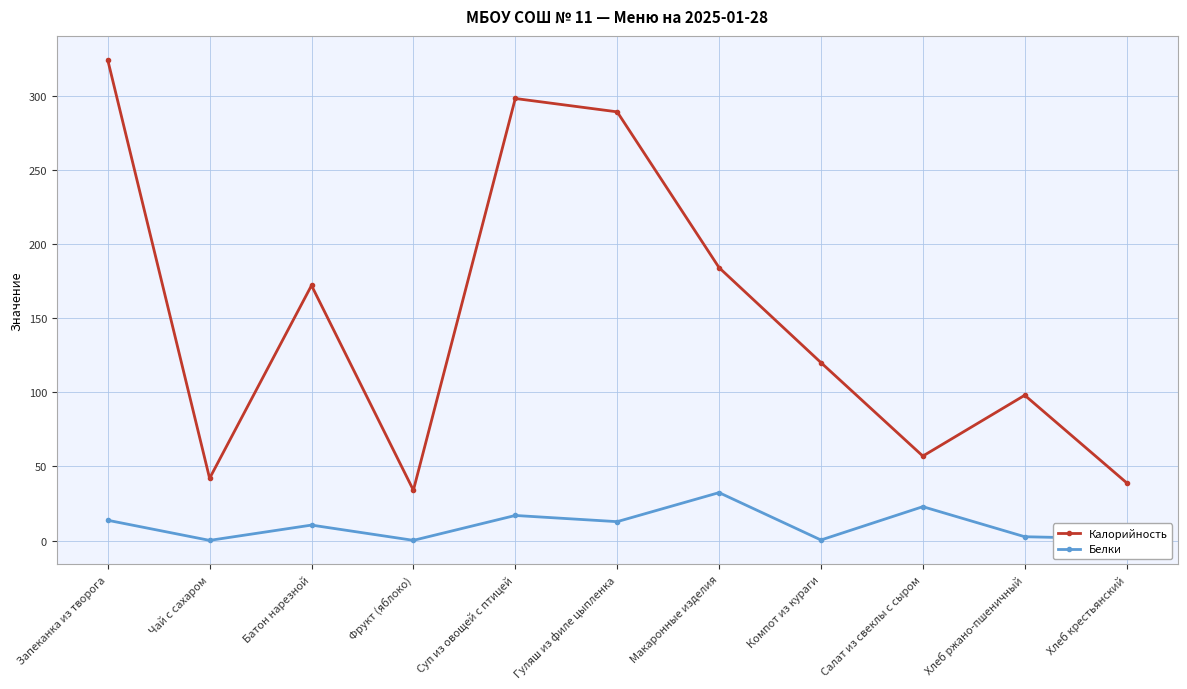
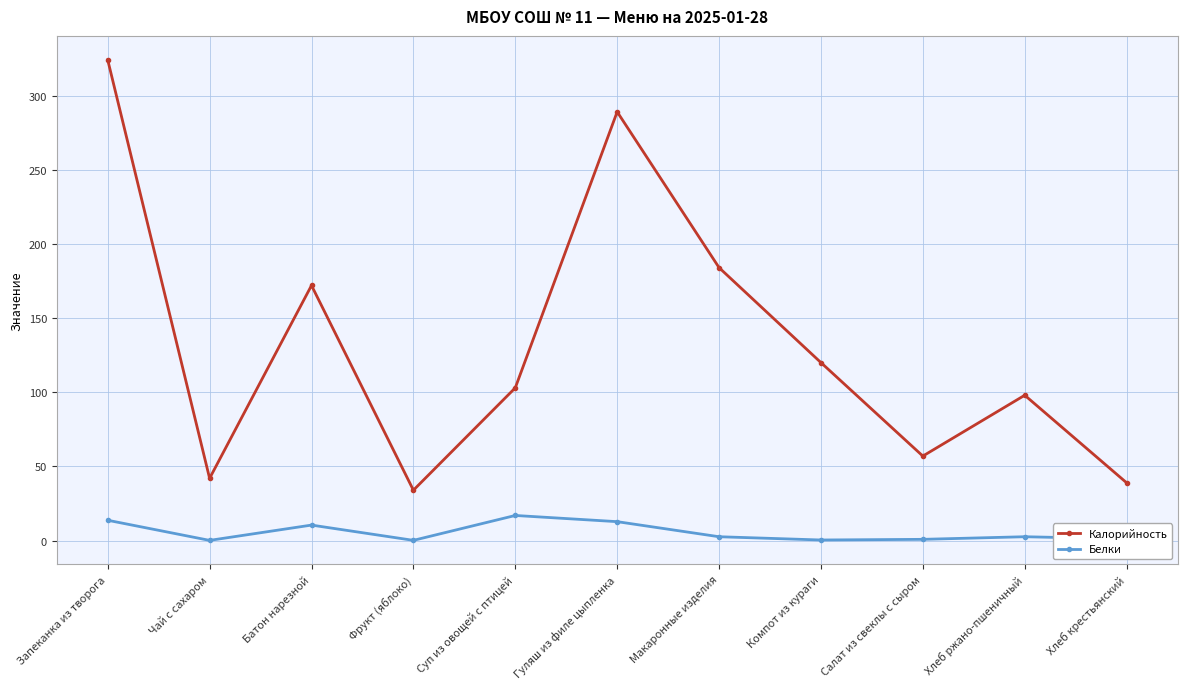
Калорийность, Суп из овощей с птицей: 298 -> 103
Белки, Макаронные изделия: 32 -> 3
Белки, Салат из свеклы с сыром: 23 -> 1
